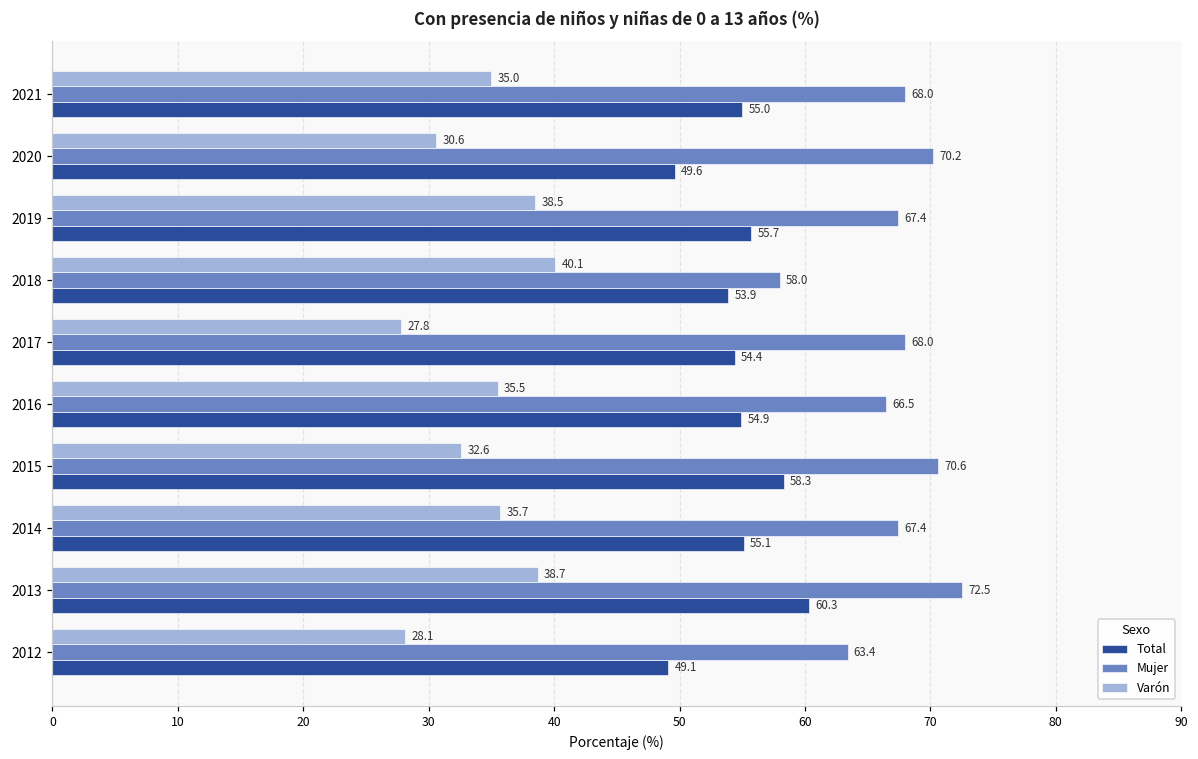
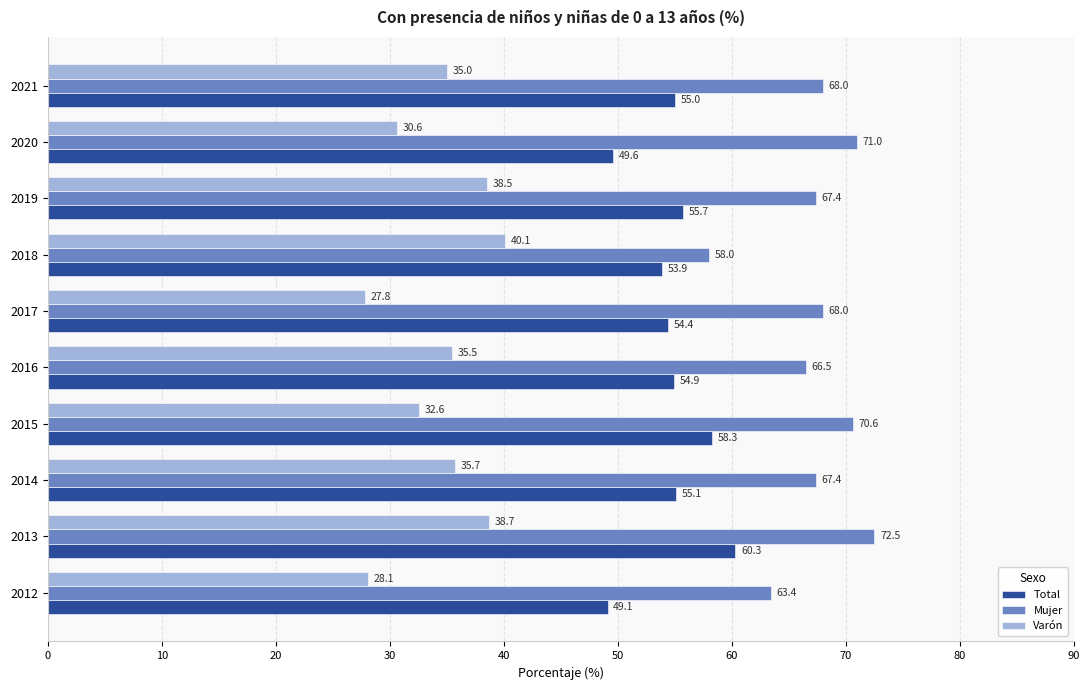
Mujer, 2020: 70.2 -> 71.0
